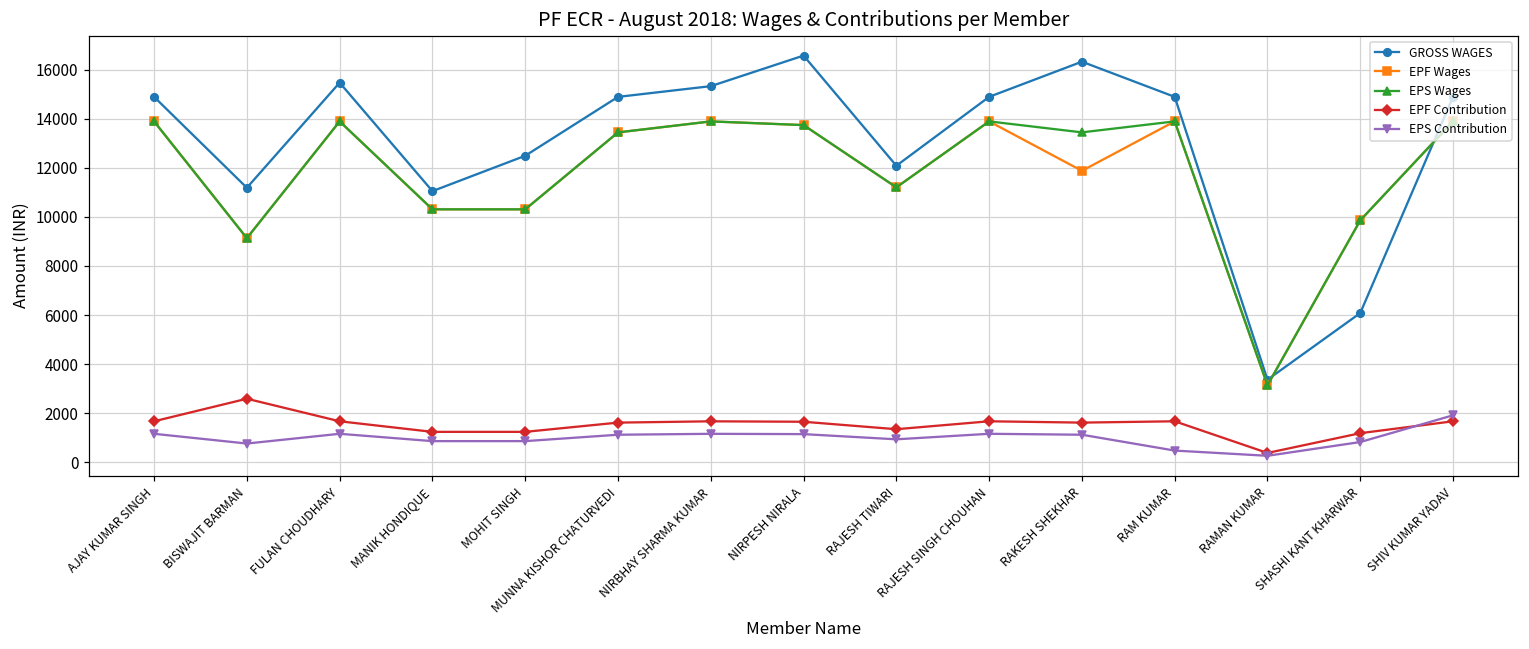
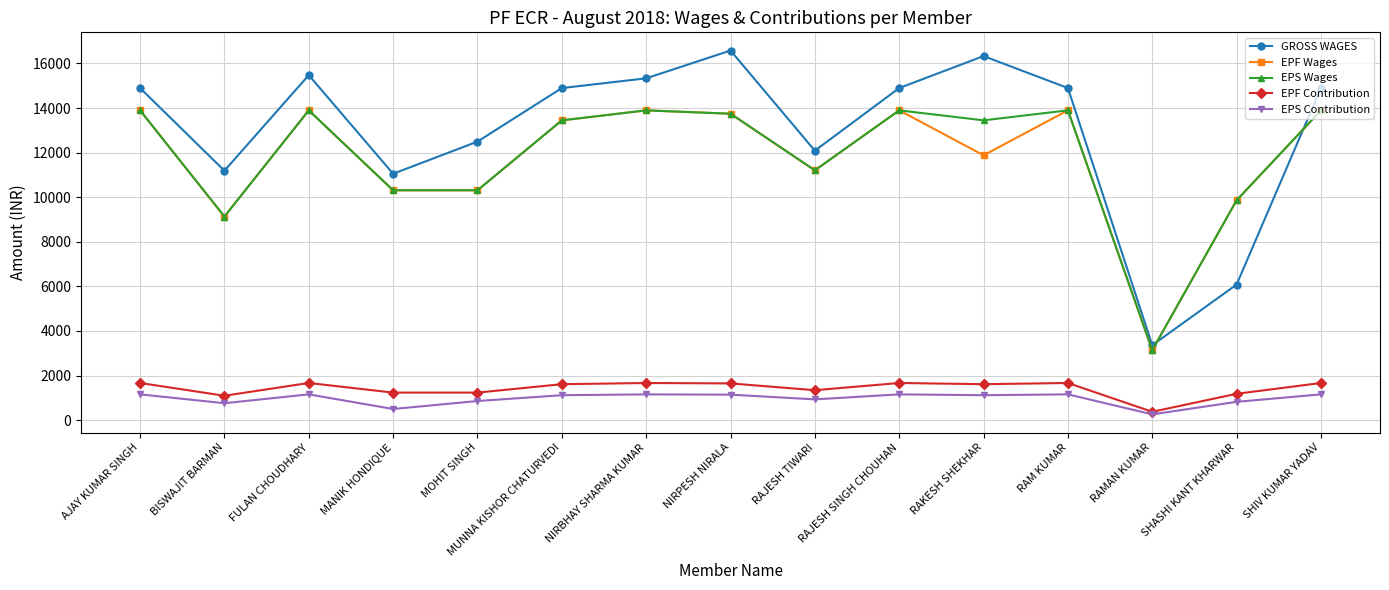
EPF Contribution, BISWAJIT BARMAN: 2600 -> 1100
EPS Contribution, MANIK HONDIQUE: 900 -> 500
EPS Contribution, RAM KUMAR: 500 -> 1200
EPS Contribution, SHIV KUMAR YADAV: 1900 -> 1200
